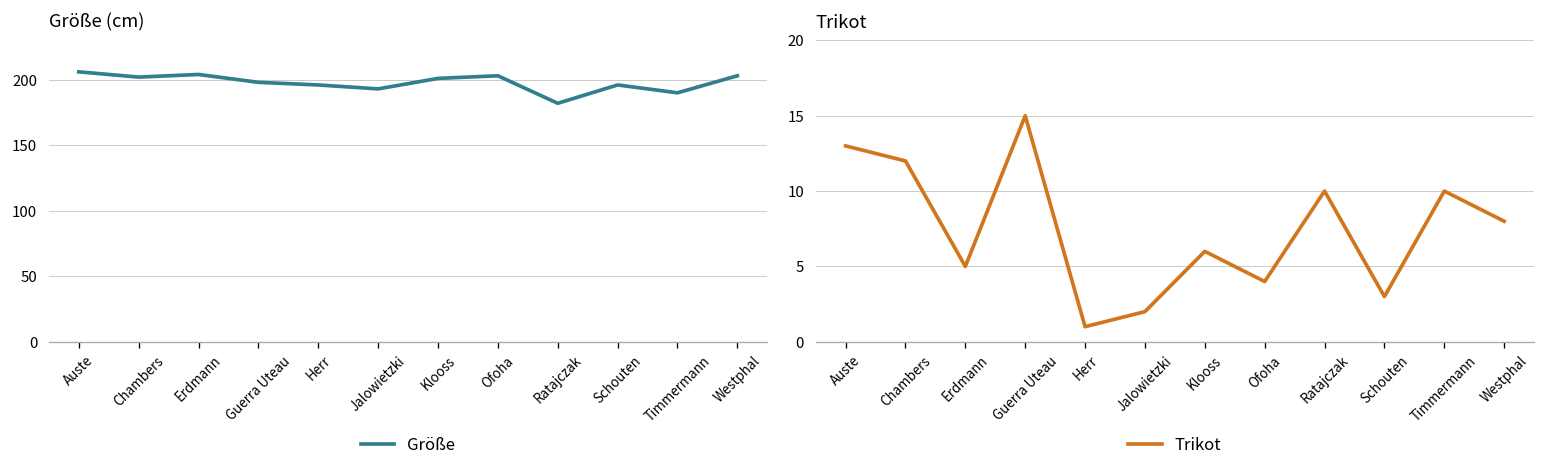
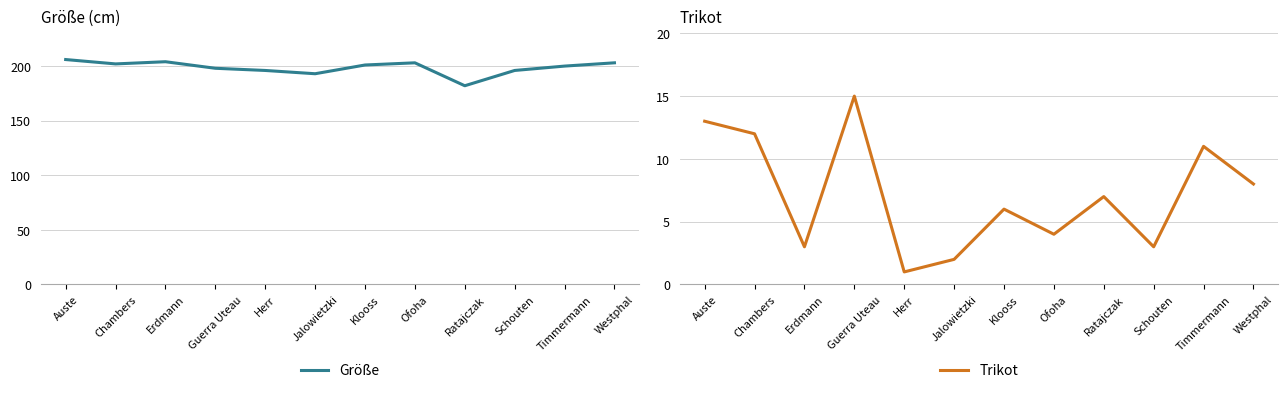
Größe (cm), Timmermann: 190 -> 200
Trikot, Erdmann: 5 -> 3
Trikot, Ratajczak: 10 -> 7
Trikot, Timmermann: 10 -> 11
